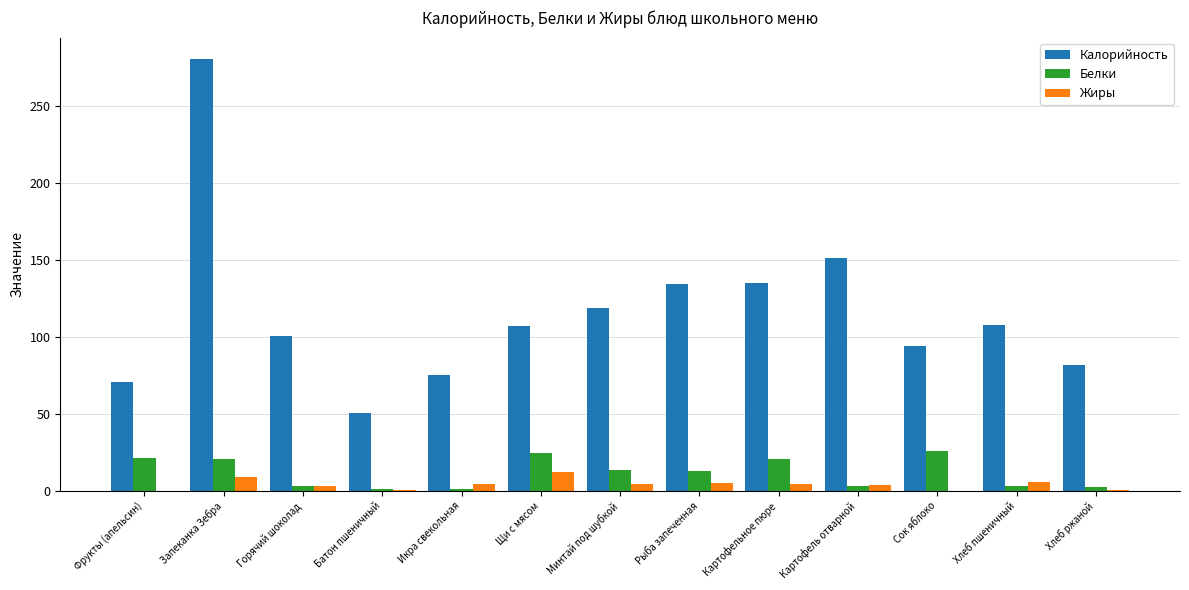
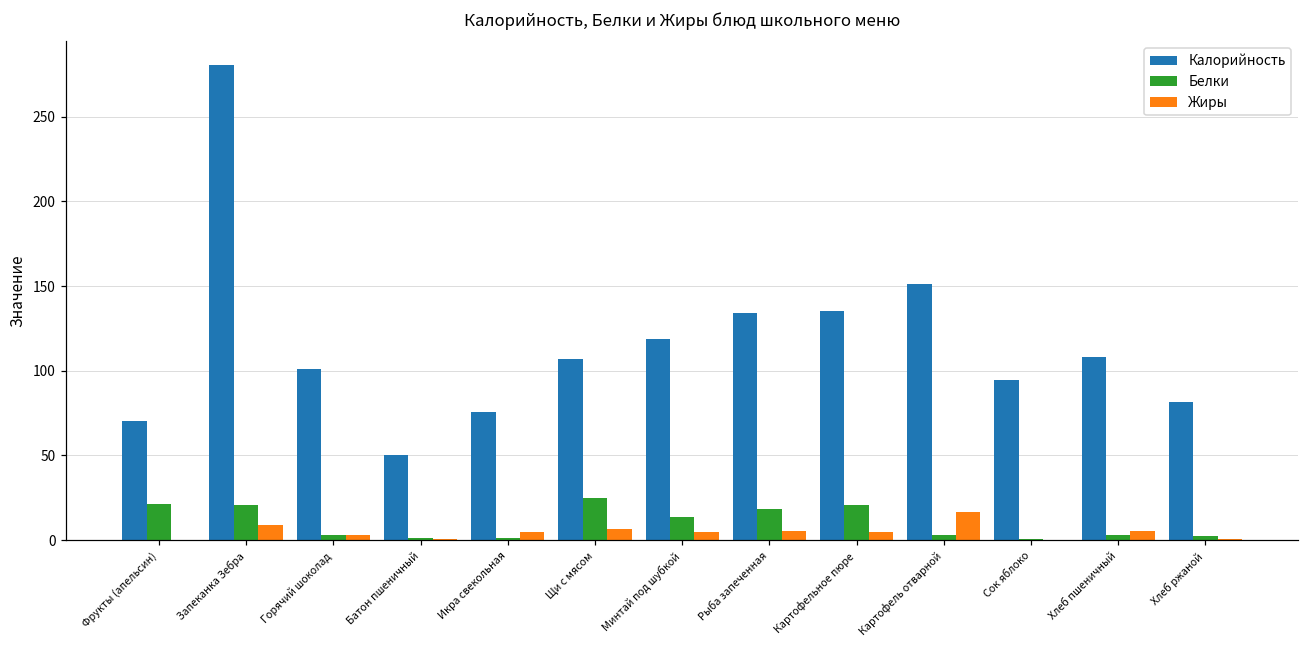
Жиры, Щи с мясом: 12 -> 7
Белки, Рыба запеченная: 13 -> 19
Жиры, Картофель отварной: 4 -> 16
Белки, Сок яблоко: 26 -> 1
